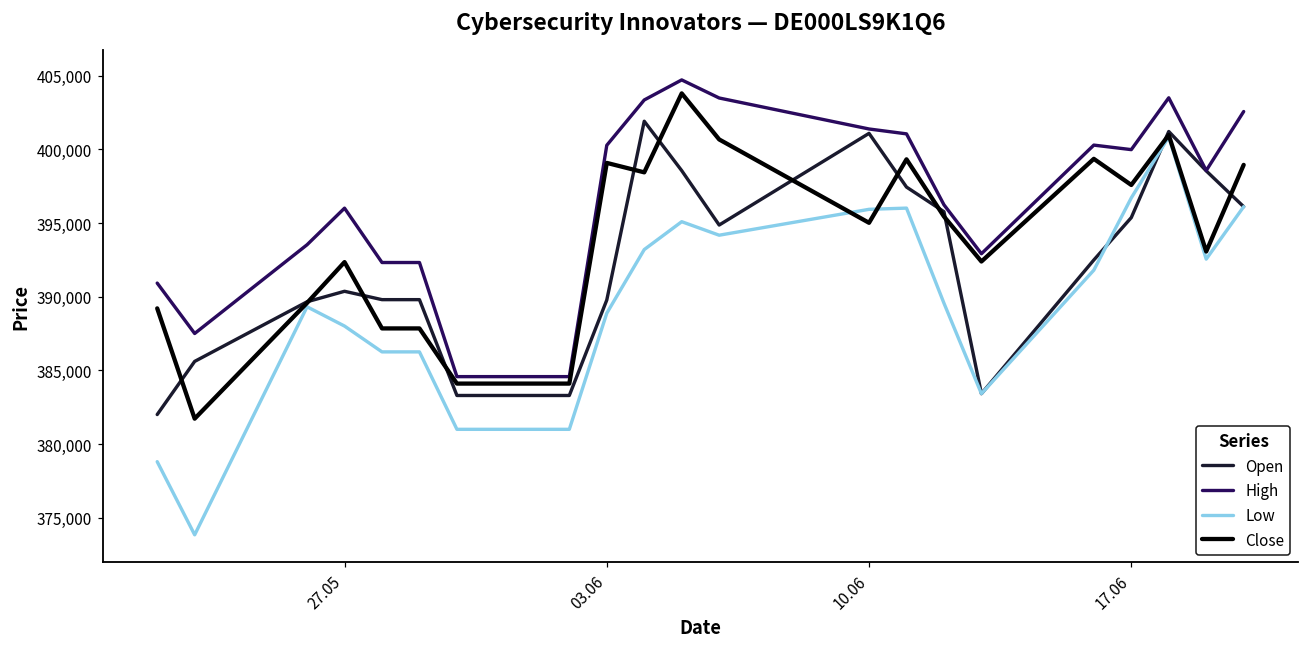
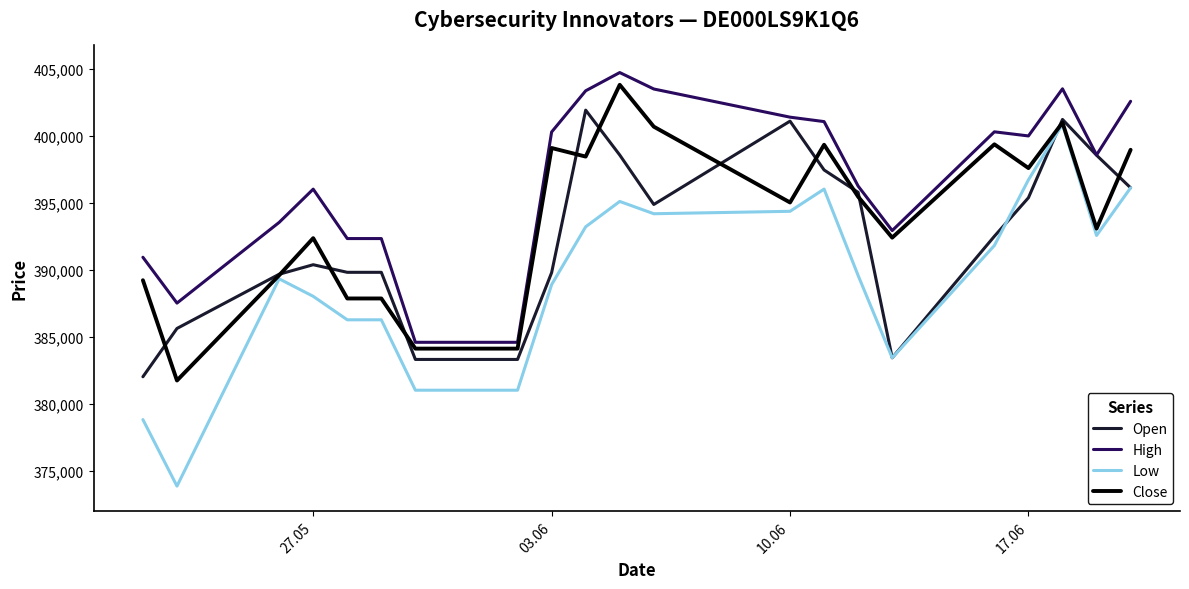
Low, 10.06: 395,900 -> 394,400
